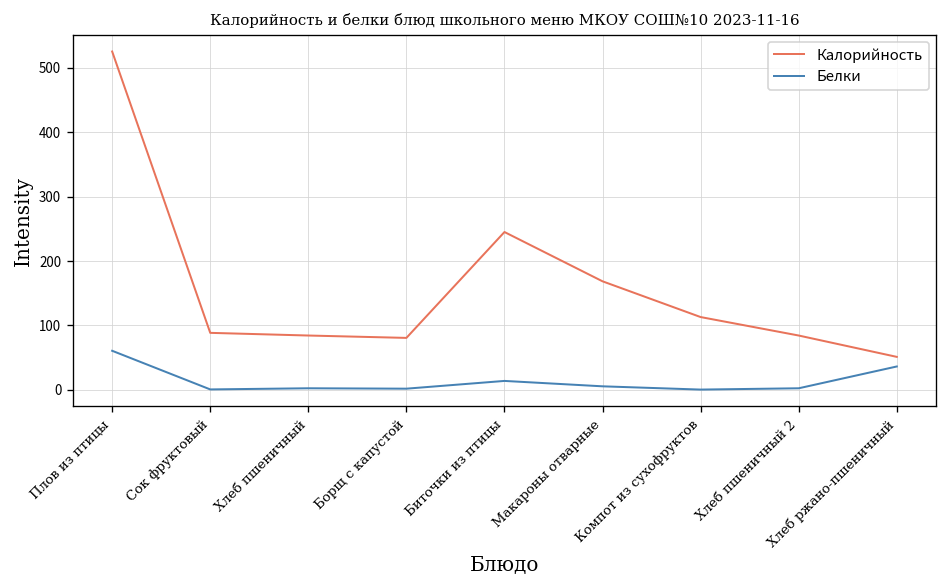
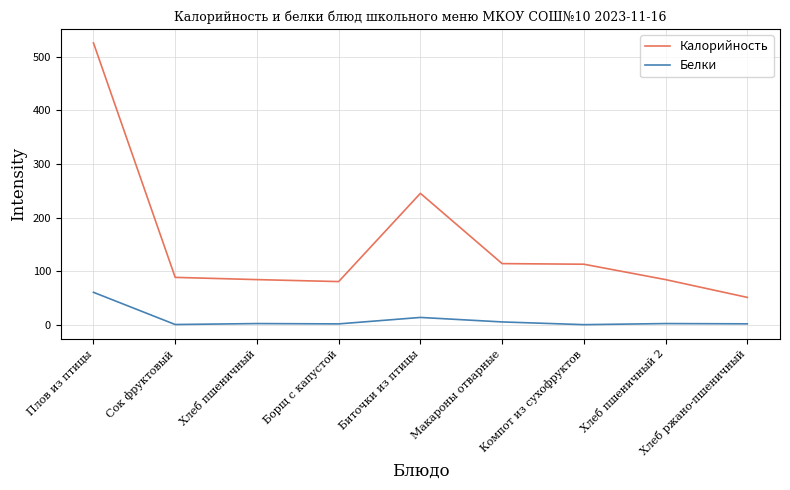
Калорийность, Макароны отварные: 170 -> 110
Белки, Хлеб ржано-пшеничный: 40 -> 0
